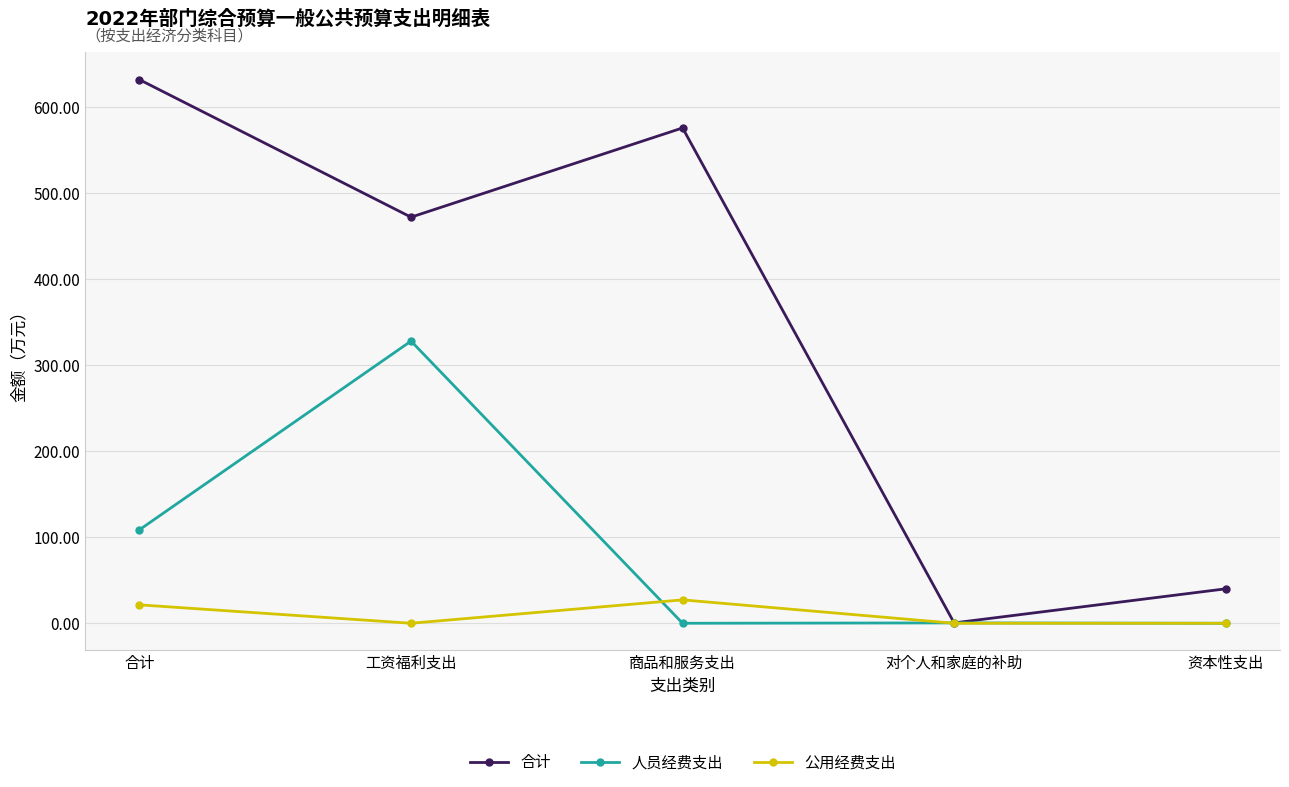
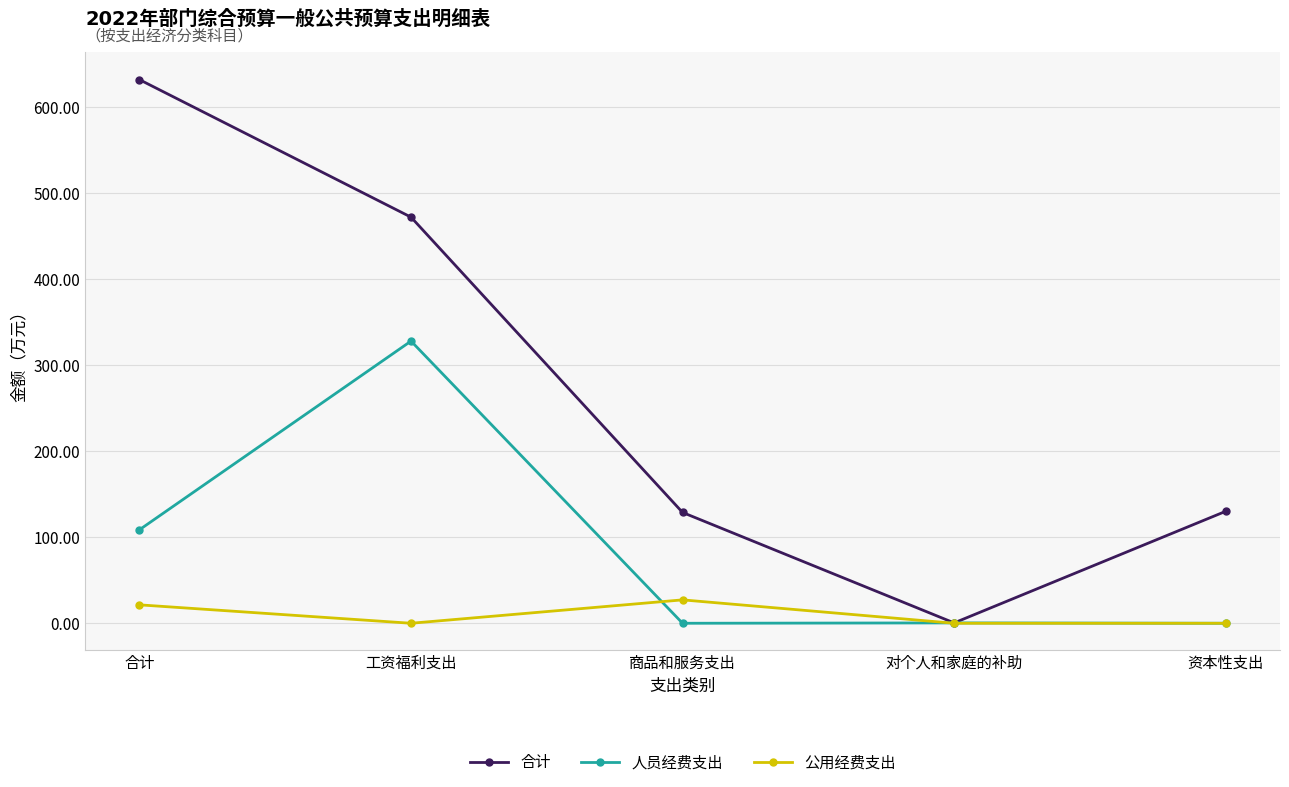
合计, 商品和服务支出: 580 -> 130
合计, 资本性支出: 40 -> 130
